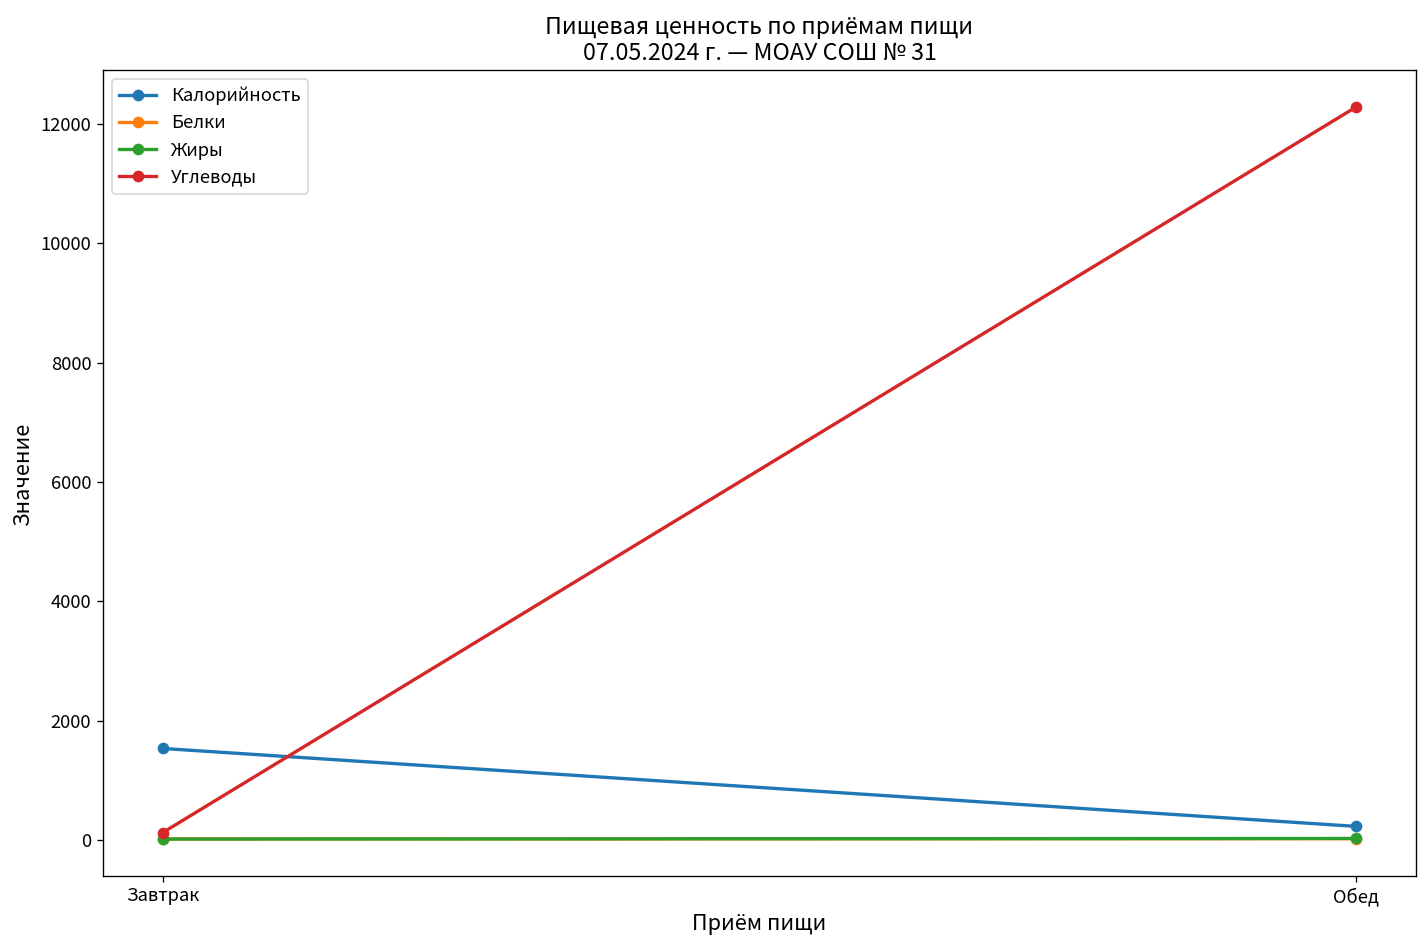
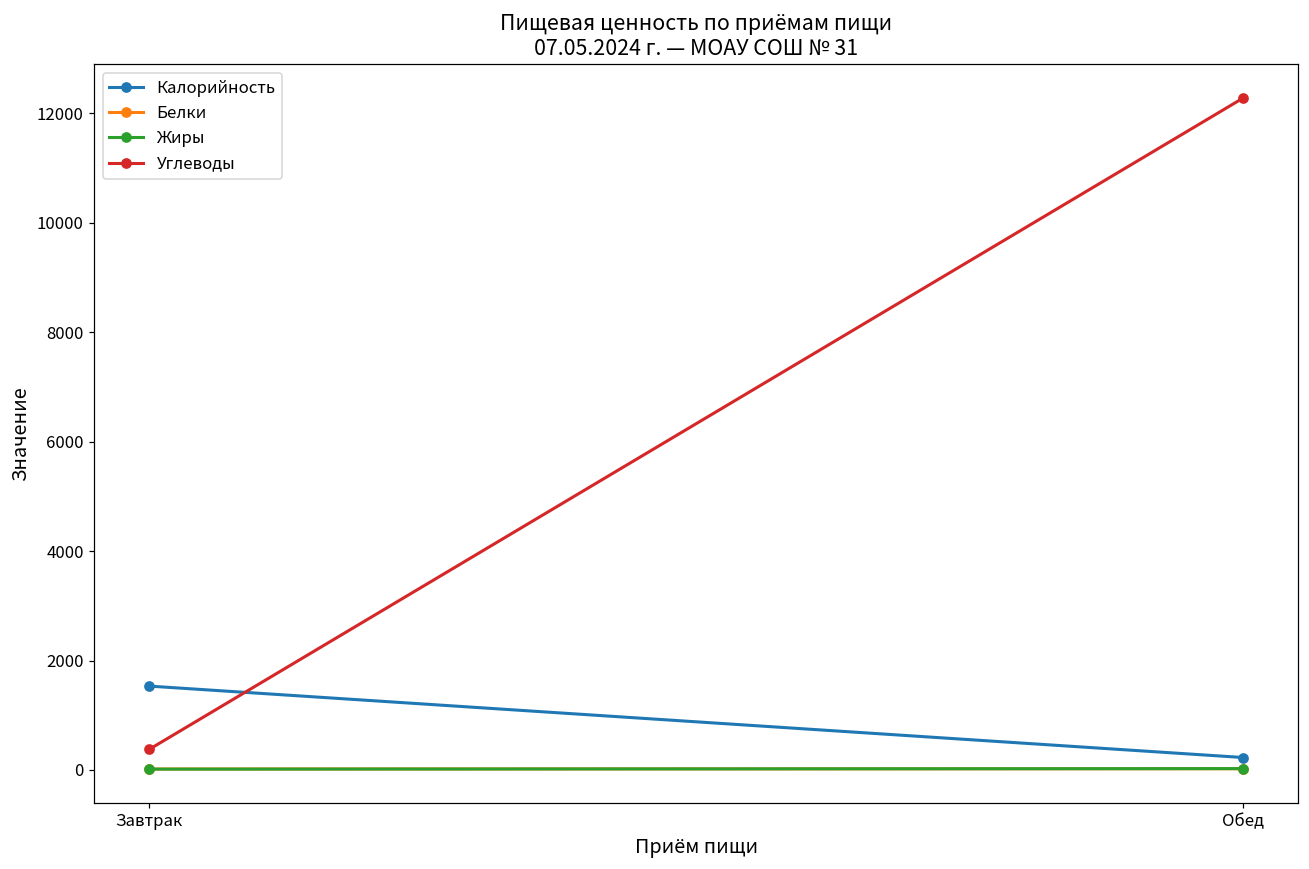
Углеводы, Завтрак: 100 -> 400
